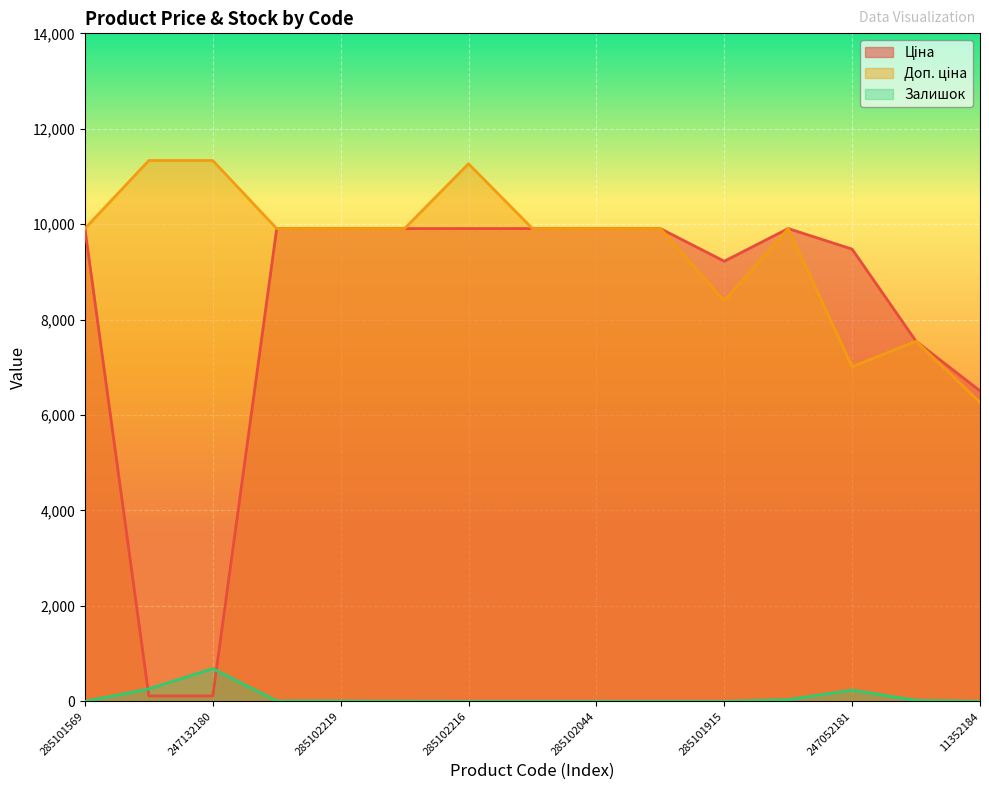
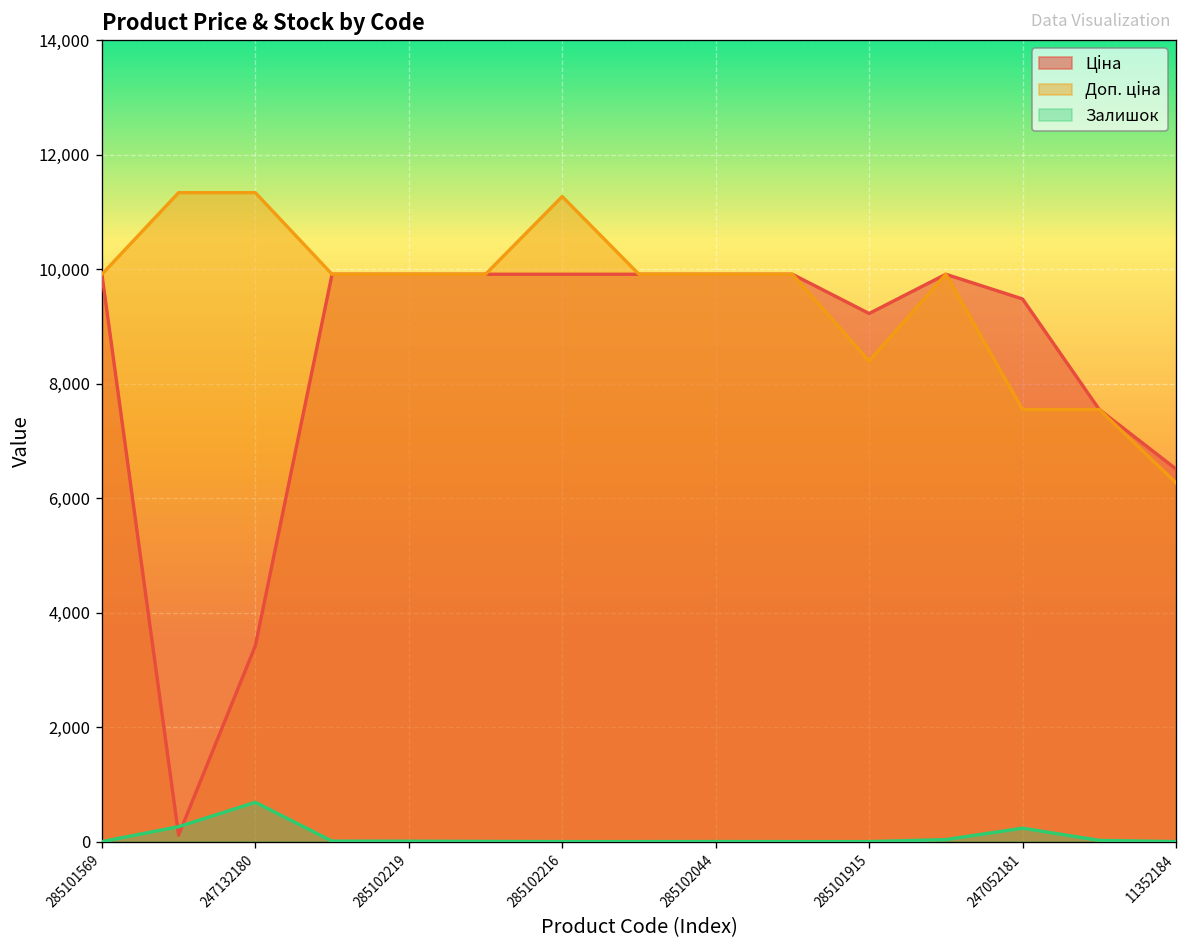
Ціна, 247132180: 100 -> 3,400
Доп. ціна, 247052181: 7,000 -> 7,500
